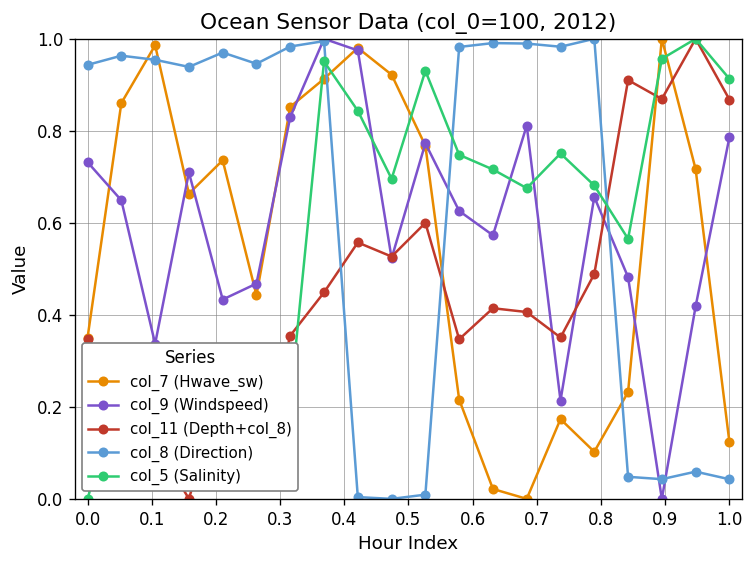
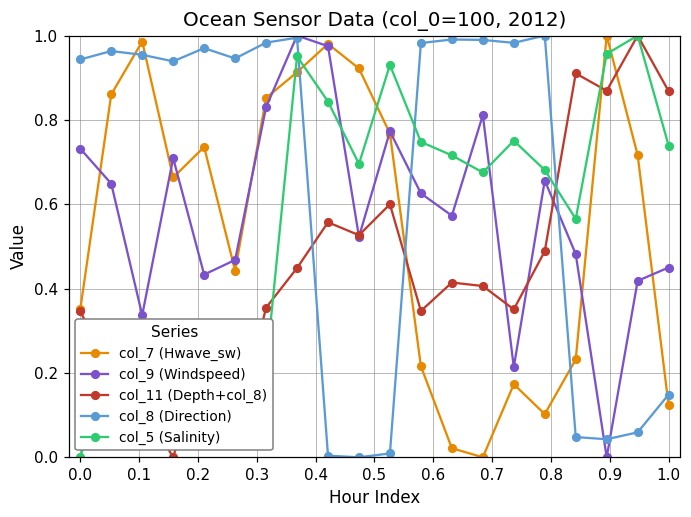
col_9 (Windspeed), 1.0: 0.79 -> 0.45
col_8 (Direction), 1.0: 0.04 -> 0.15
col_5 (Salinity), 1.0: 0.91 -> 0.74
